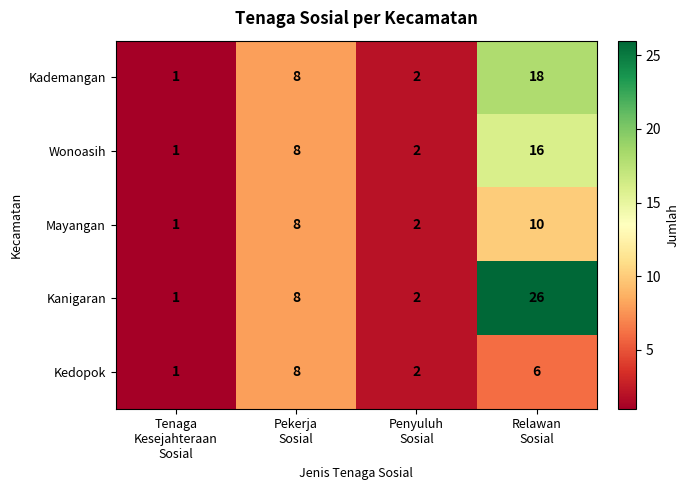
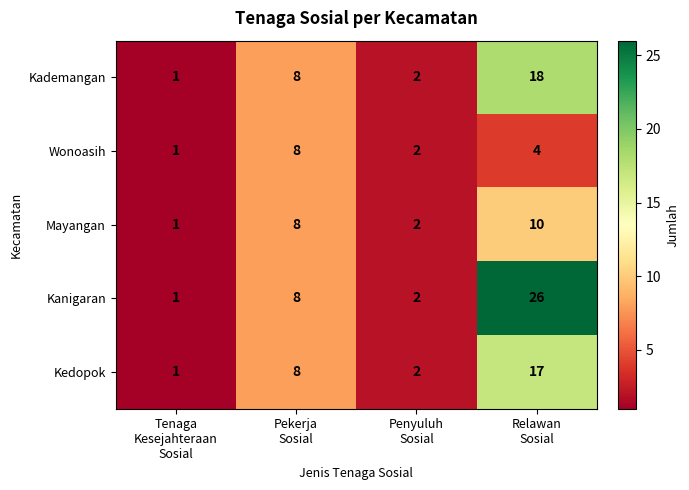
Wonoasih, Relawan Sosial: 16 -> 4
Kedopok, Relawan Sosial: 6 -> 17
